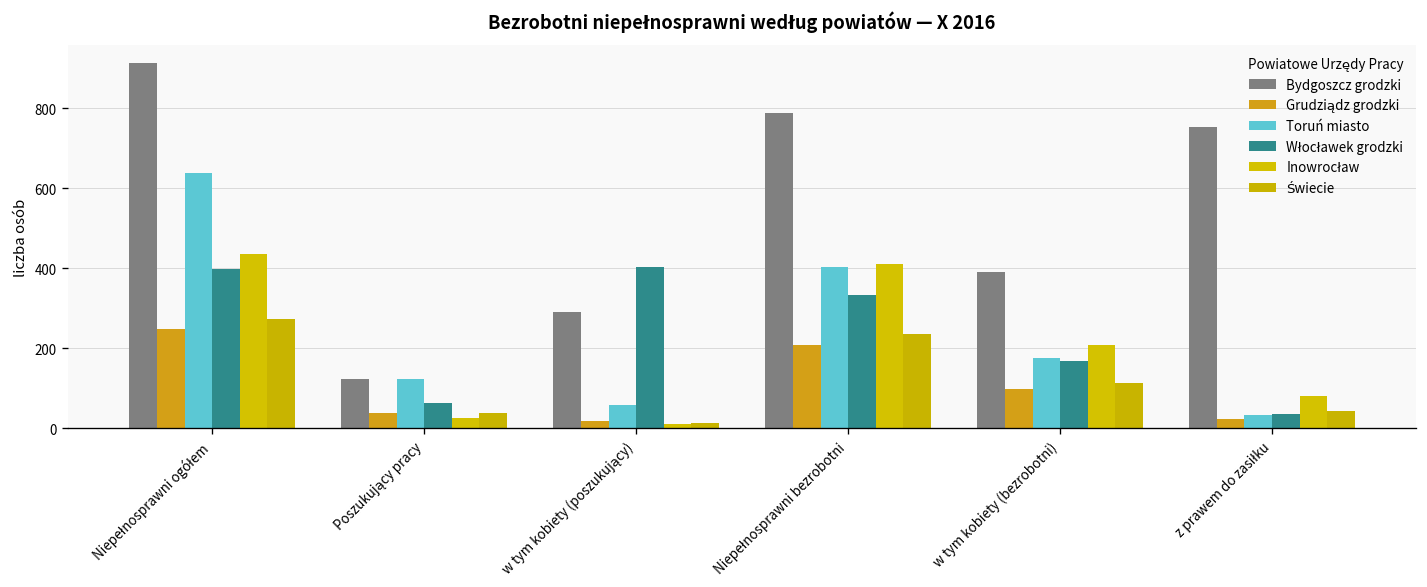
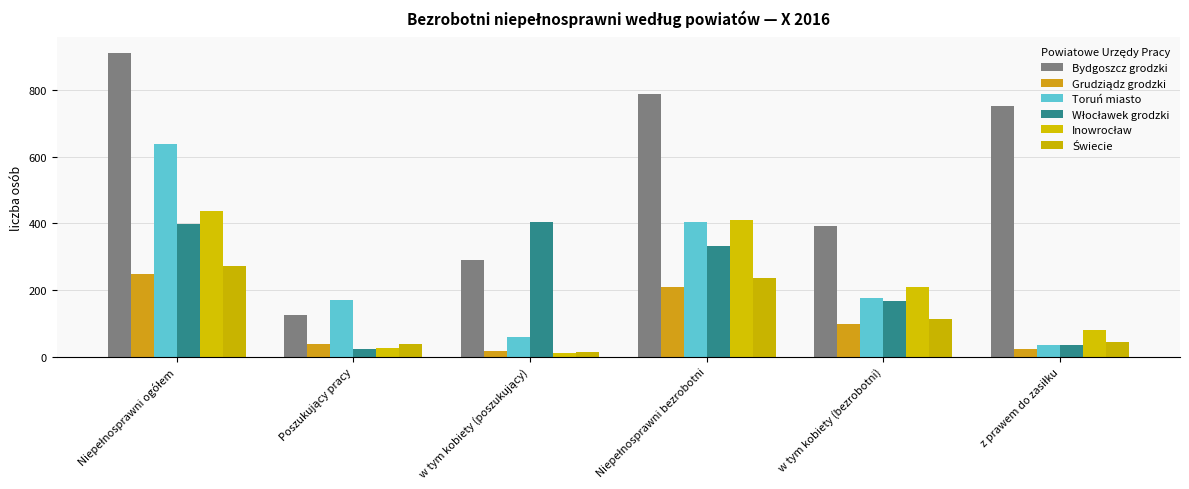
Toruń miasto, Poszukujący pracy: 120 -> 170
Włocławek grodzki, Poszukujący pracy: 60 -> 20
